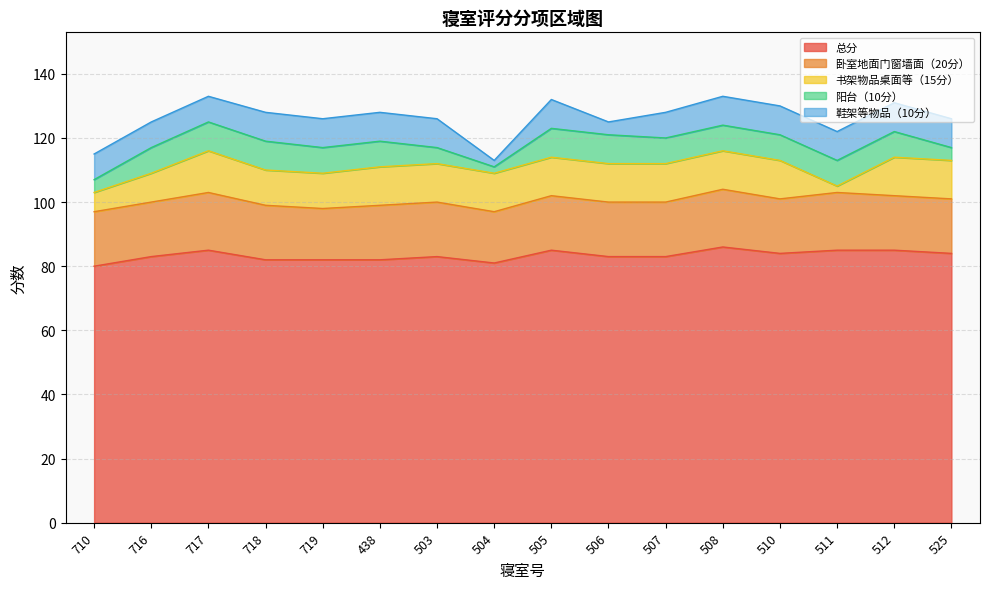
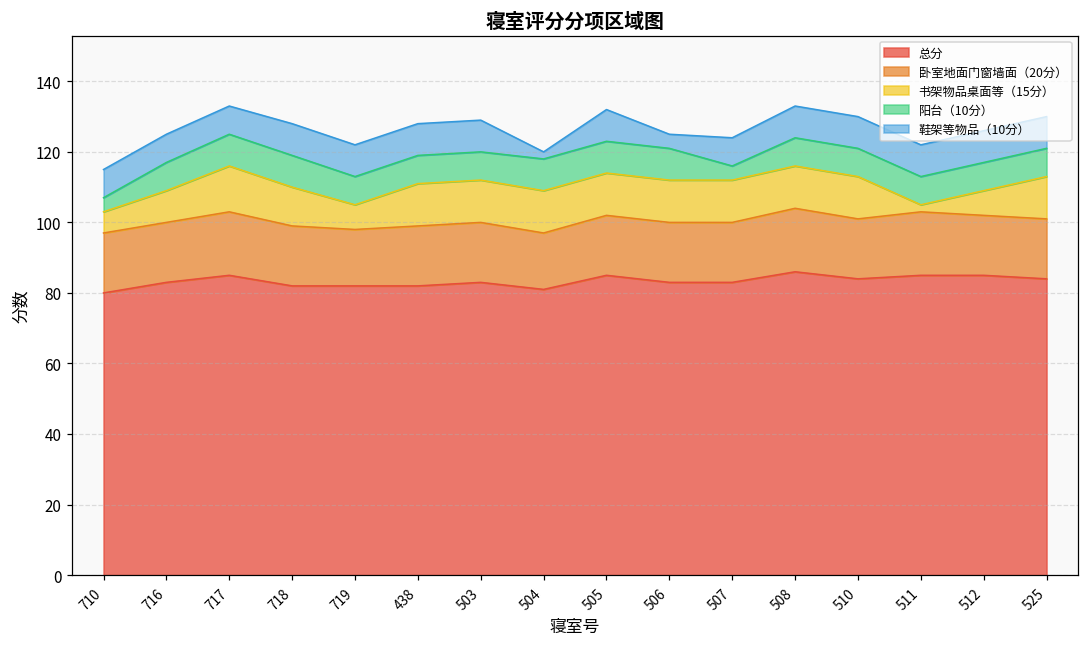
书架物品桌面等（15分）, 719: 11 -> 7
阳台（10分）, 503: 5 -> 8
阳台（10分）, 504: 2 -> 9
阳台（10分）, 507: 8 -> 4
书架物品桌面等（15分）, 512: 12 -> 7
阳台（10分）, 525: 4 -> 8
